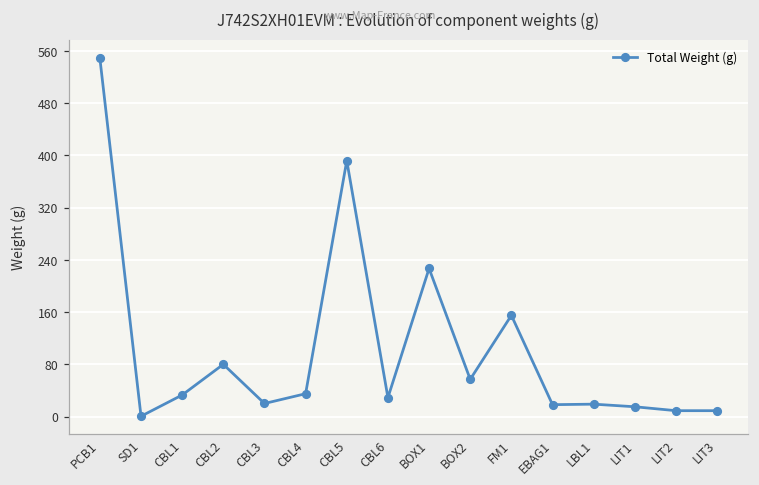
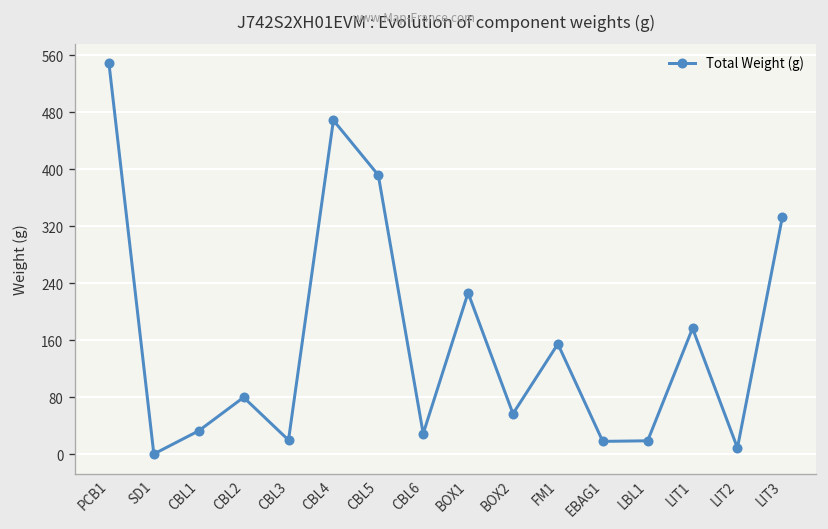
CBL4: 40 -> 470
LIT1: 20 -> 180
LIT3: 10 -> 330
